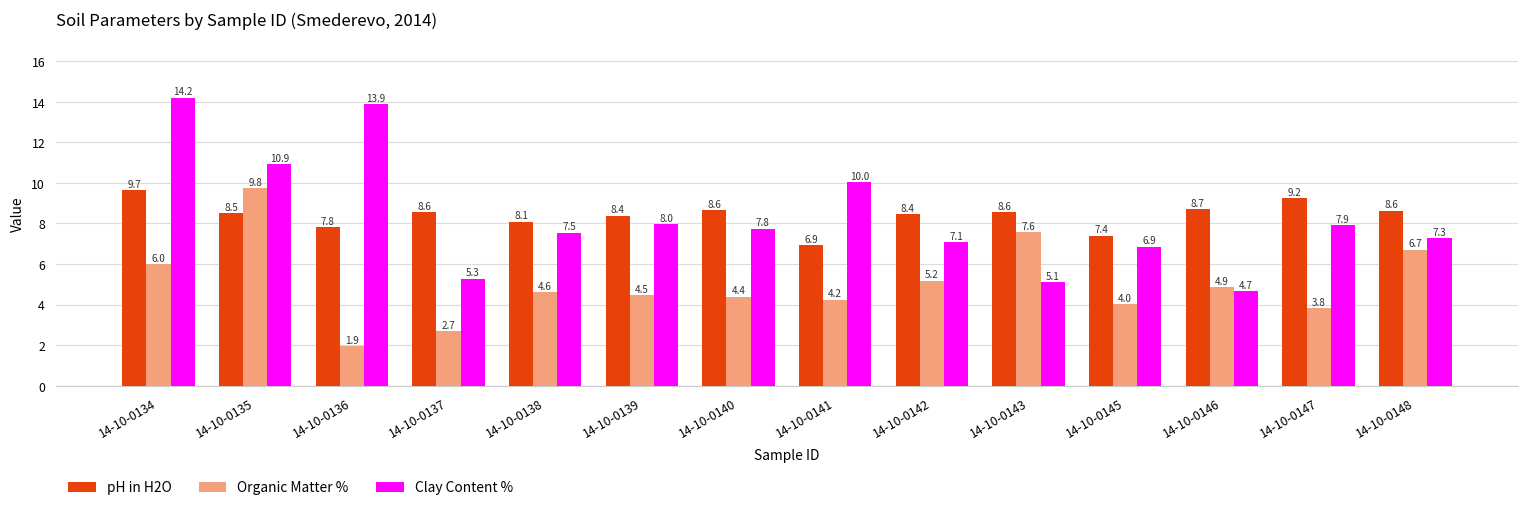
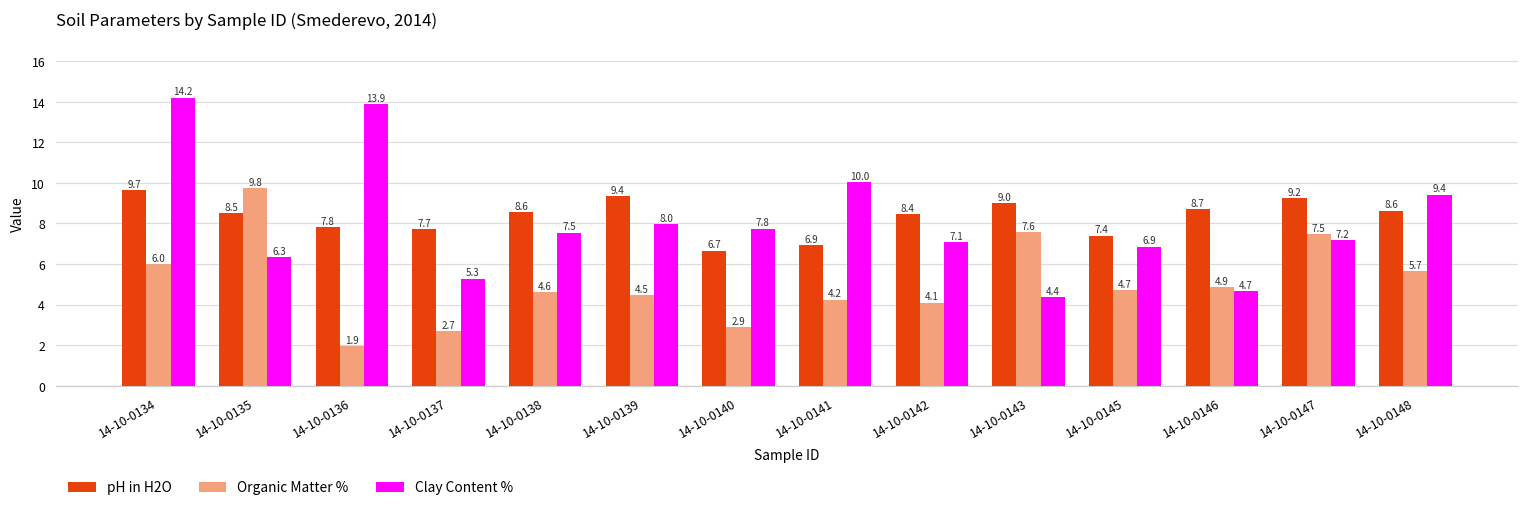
Clay Content %, 14-10-0135: 10.9 -> 6.3
pH in H2O, 14-10-0137: 8.6 -> 7.7
pH in H2O, 14-10-0138: 8.1 -> 8.6
pH in H2O, 14-10-0139: 8.4 -> 9.4
pH in H2O, 14-10-0140: 8.6 -> 6.7
Organic Matter %, 14-10-0140: 4.4 -> 2.9
Organic Matter %, 14-10-0142: 5.2 -> 4.1
pH in H2O, 14-10-0143: 8.6 -> 9.0
Clay Content %, 14-10-0143: 5.1 -> 4.4
Organic Matter %, 14-10-0145: 4.0 -> 4.7
Organic Matter %, 14-10-0147: 3.8 -> 7.5
Clay Content %, 14-10-0147: 7.9 -> 7.2
Organic Matter %, 14-10-0148: 6.7 -> 5.7
Clay Content %, 14-10-0148: 7.3 -> 9.4
